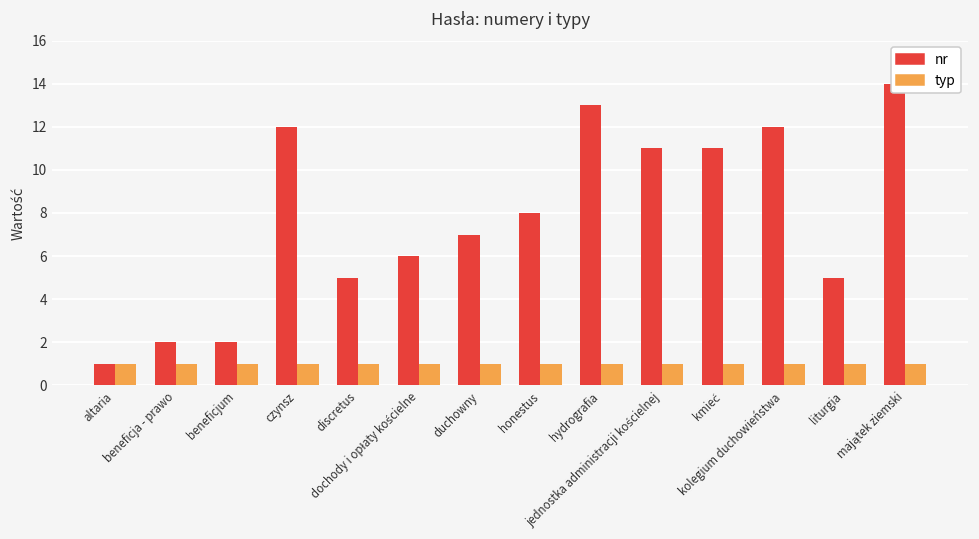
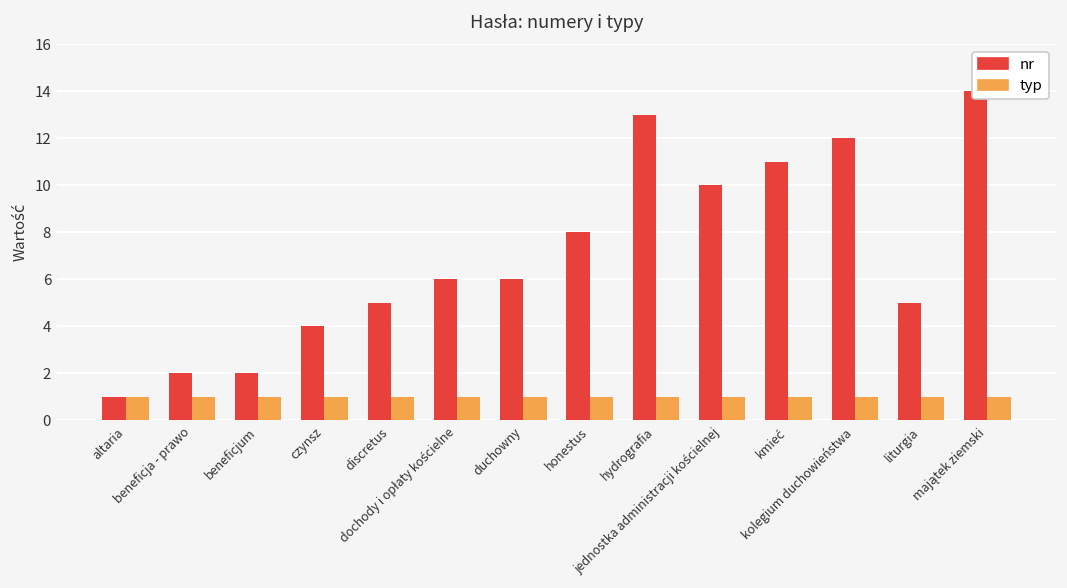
nr, czynsz: 12 -> 4
nr, duchowny: 7 -> 6
nr, jednostka administracji kościelnej: 11 -> 10
